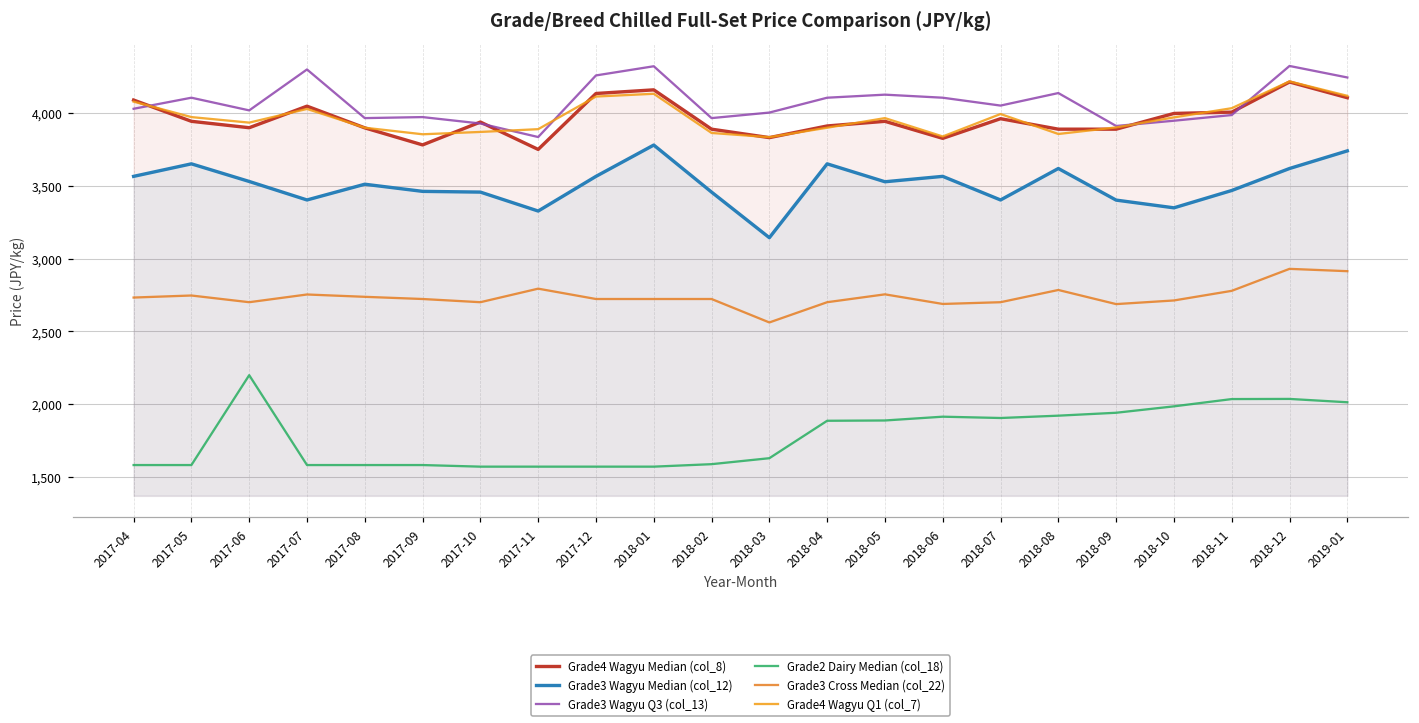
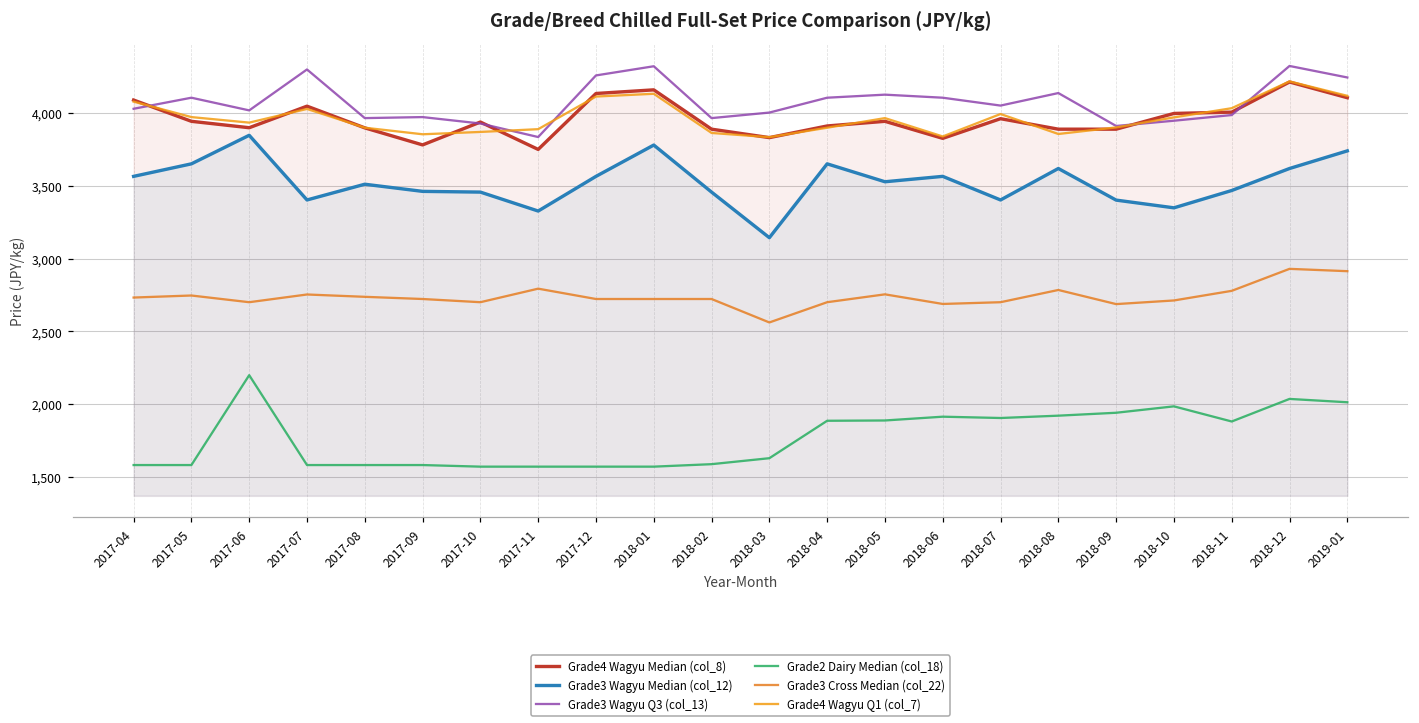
Grade3 Wagyu Median (col_12), 2017-06: 3,530 -> 3,850
Grade2 Dairy Median (col_18), 2018-11: 2,040 -> 1,880
